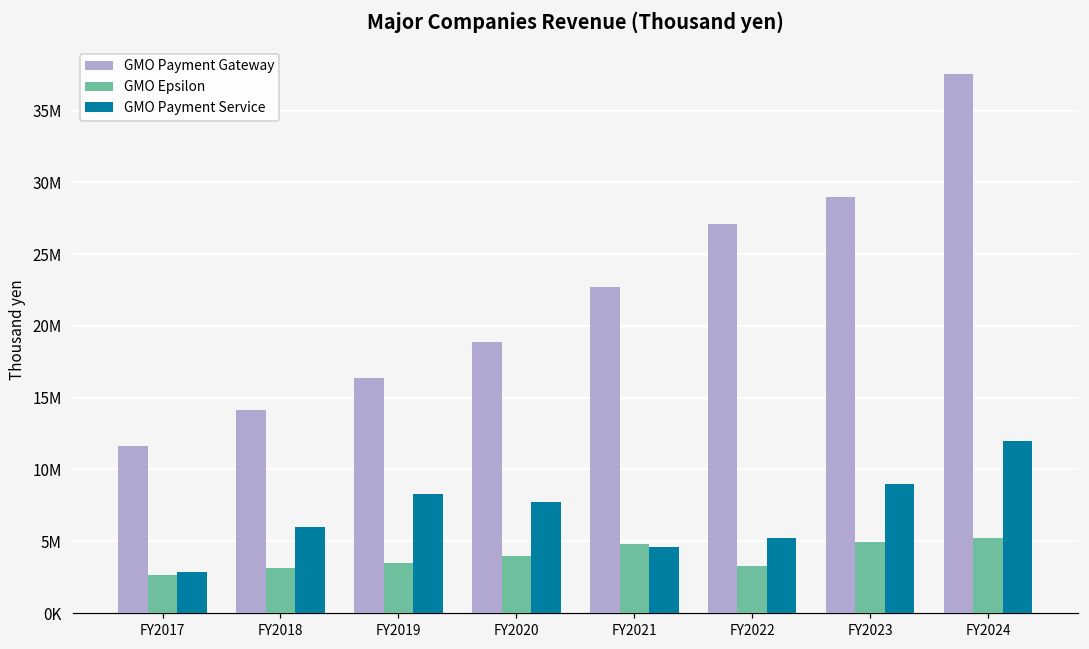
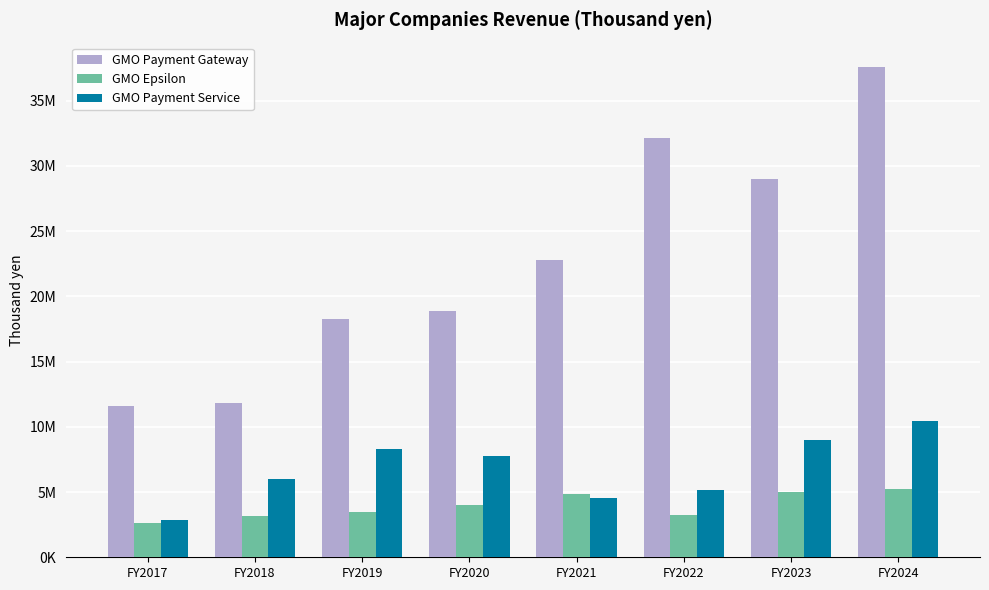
GMO Payment Gateway, FY2018: 14100000 -> 11900000
GMO Payment Gateway, FY2019: 16300000 -> 18300000
GMO Payment Gateway, FY2022: 27100000 -> 32100000
GMO Payment Service, FY2024: 12000000 -> 10500000
